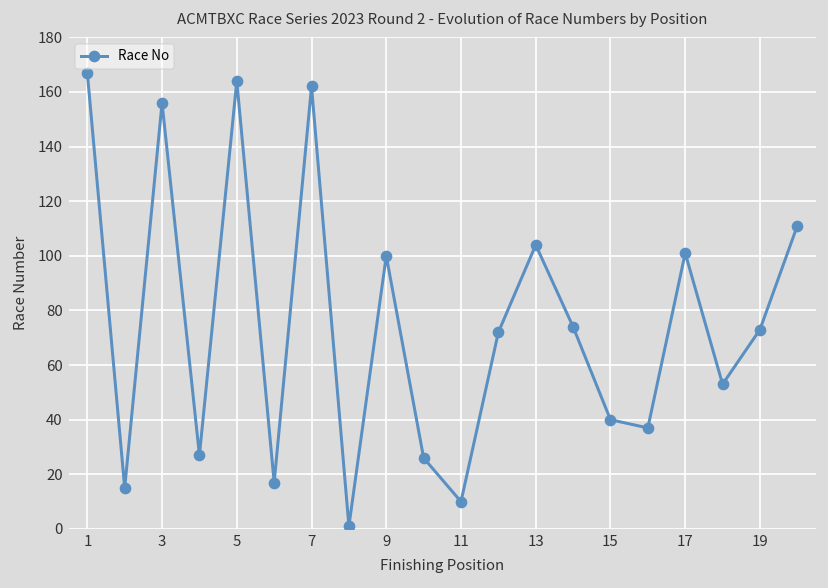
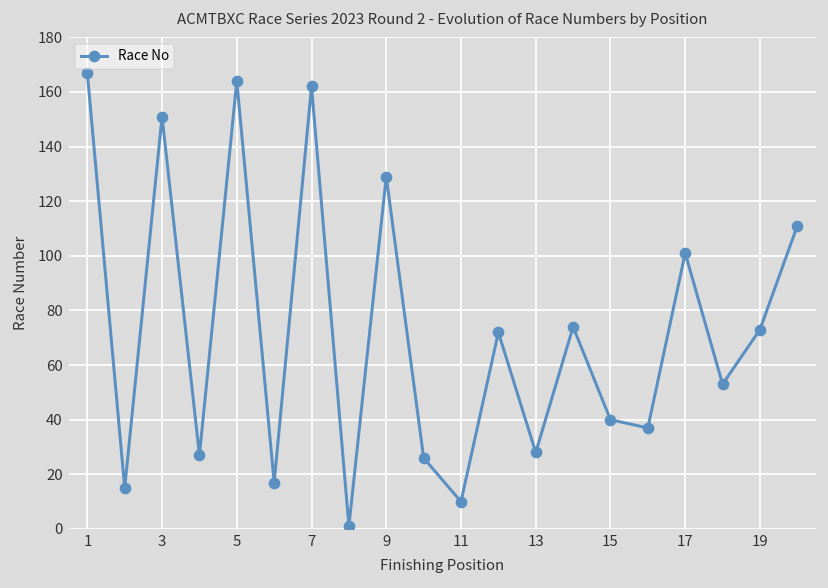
3: 156 -> 151
9: 100 -> 129
13: 104 -> 28
